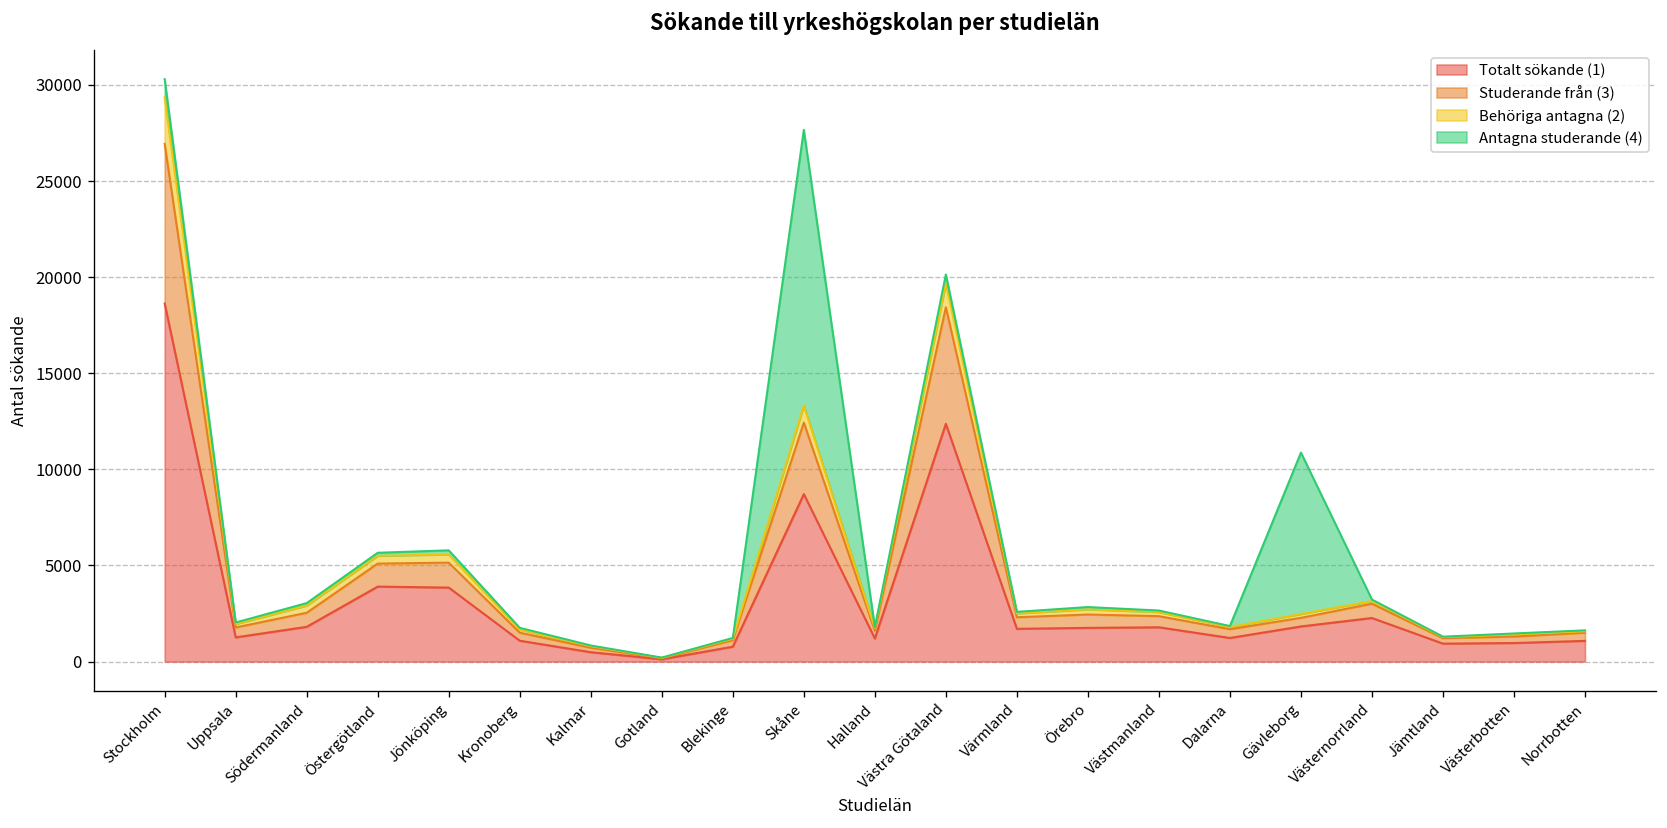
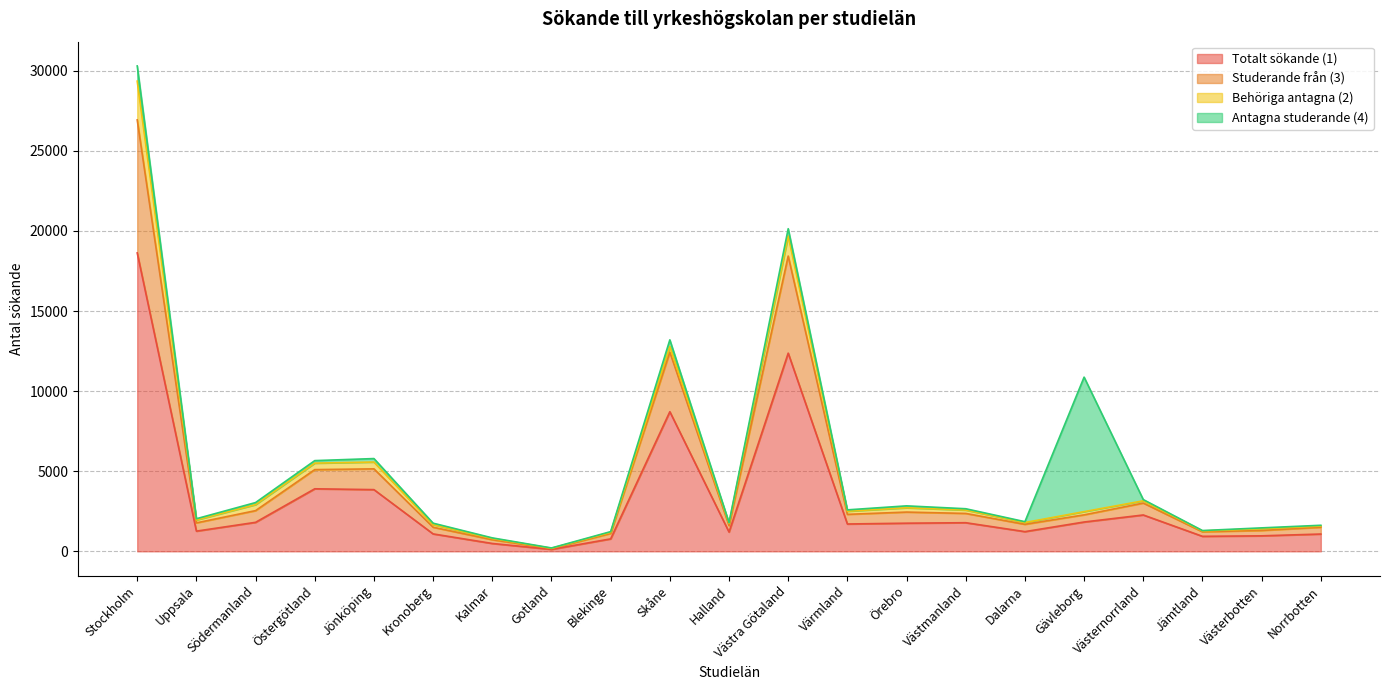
Behöriga antagna (2), Skåne: 900 -> 300
Antagna studerande (4), Skåne: 14300 -> 400
